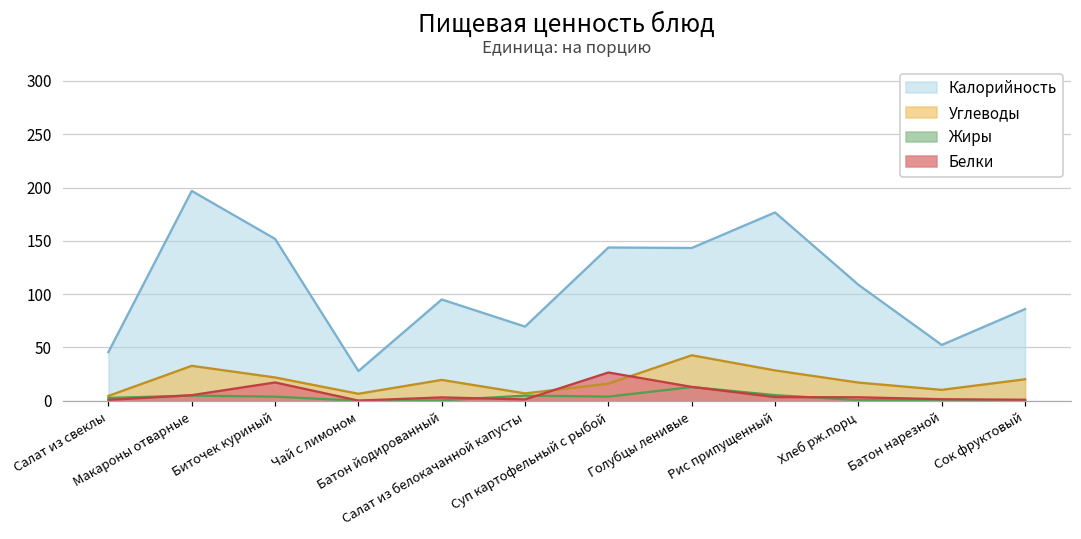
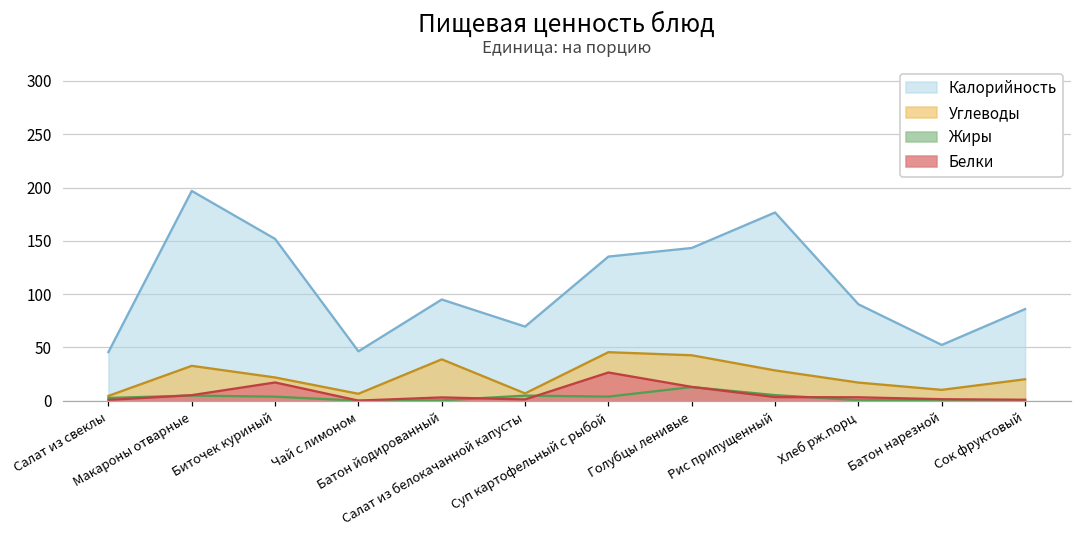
Калорийность, Чай с лимоном: 30 -> 50
Углеводы, Батон йодированный: 20 -> 40
Калорийность, Суп картофельный с рыбой: 144 -> 135
Углеводы, Суп картофельный с рыбой: 20 -> 50
Калорийность, Хлеб рж.порц: 110 -> 90
